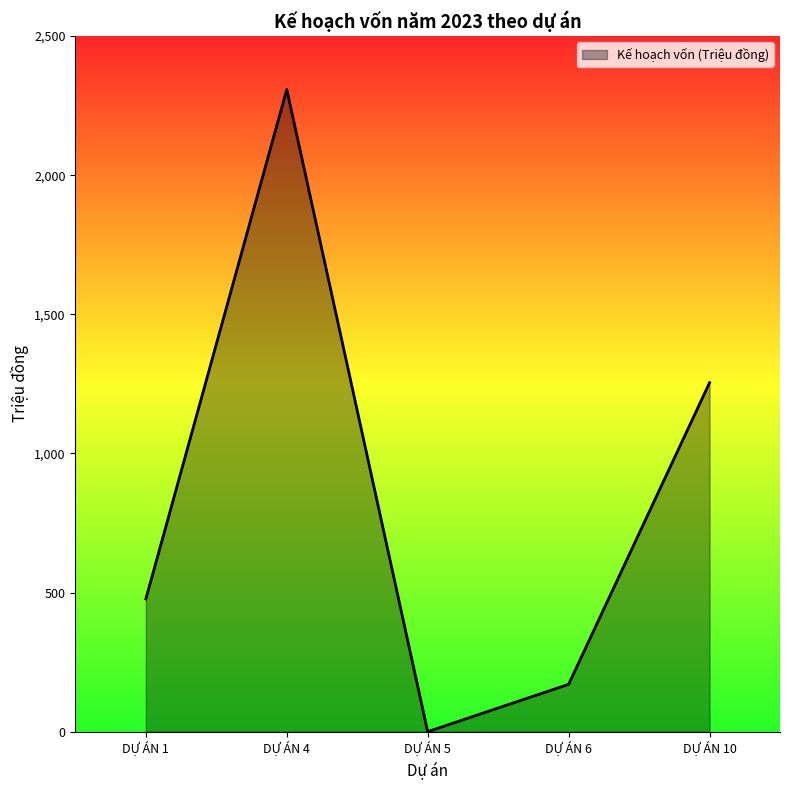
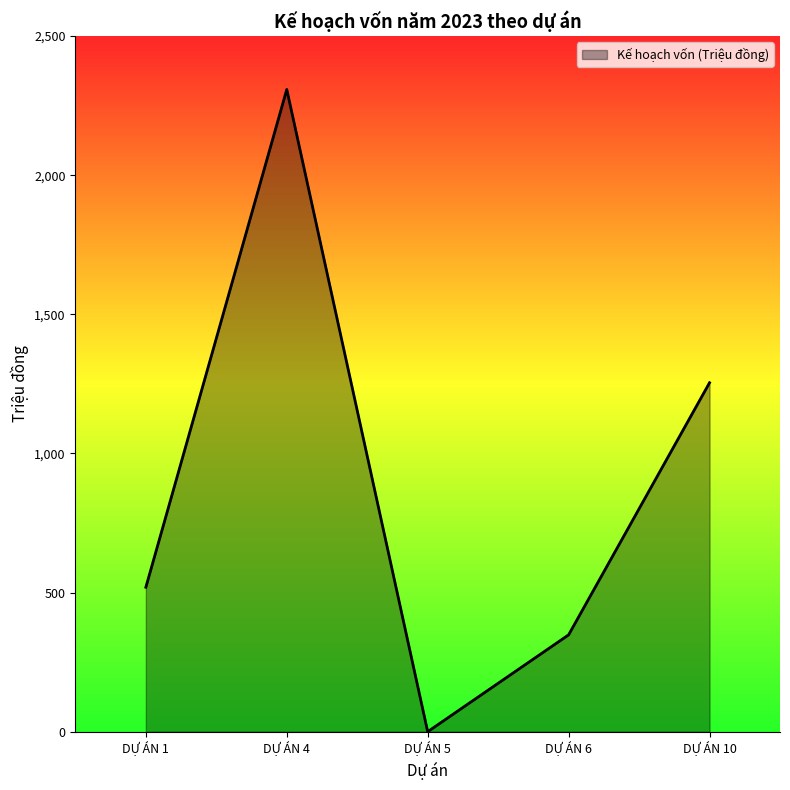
DỰ ÁN 1: 480 -> 520
DỰ ÁN 6: 170 -> 350
